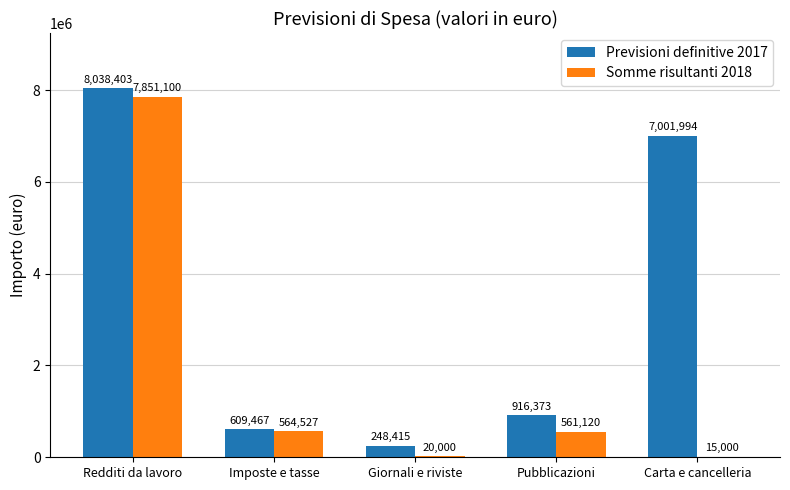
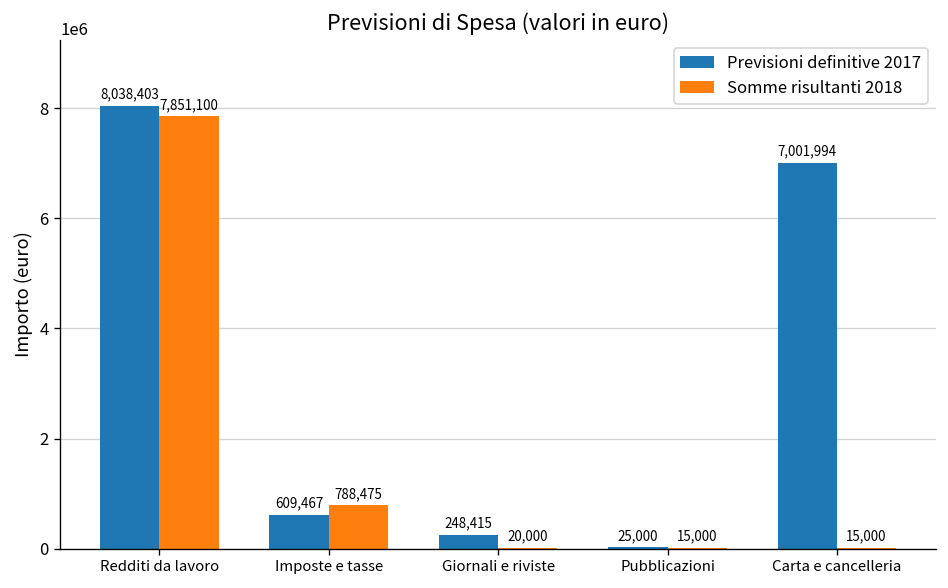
Somme risultanti 2018, Imposte e tasse: 564,527 -> 788,475
Previsioni definitive 2017, Pubblicazioni: 916,373 -> 25,000
Somme risultanti 2018, Pubblicazioni: 561,120 -> 15,000
